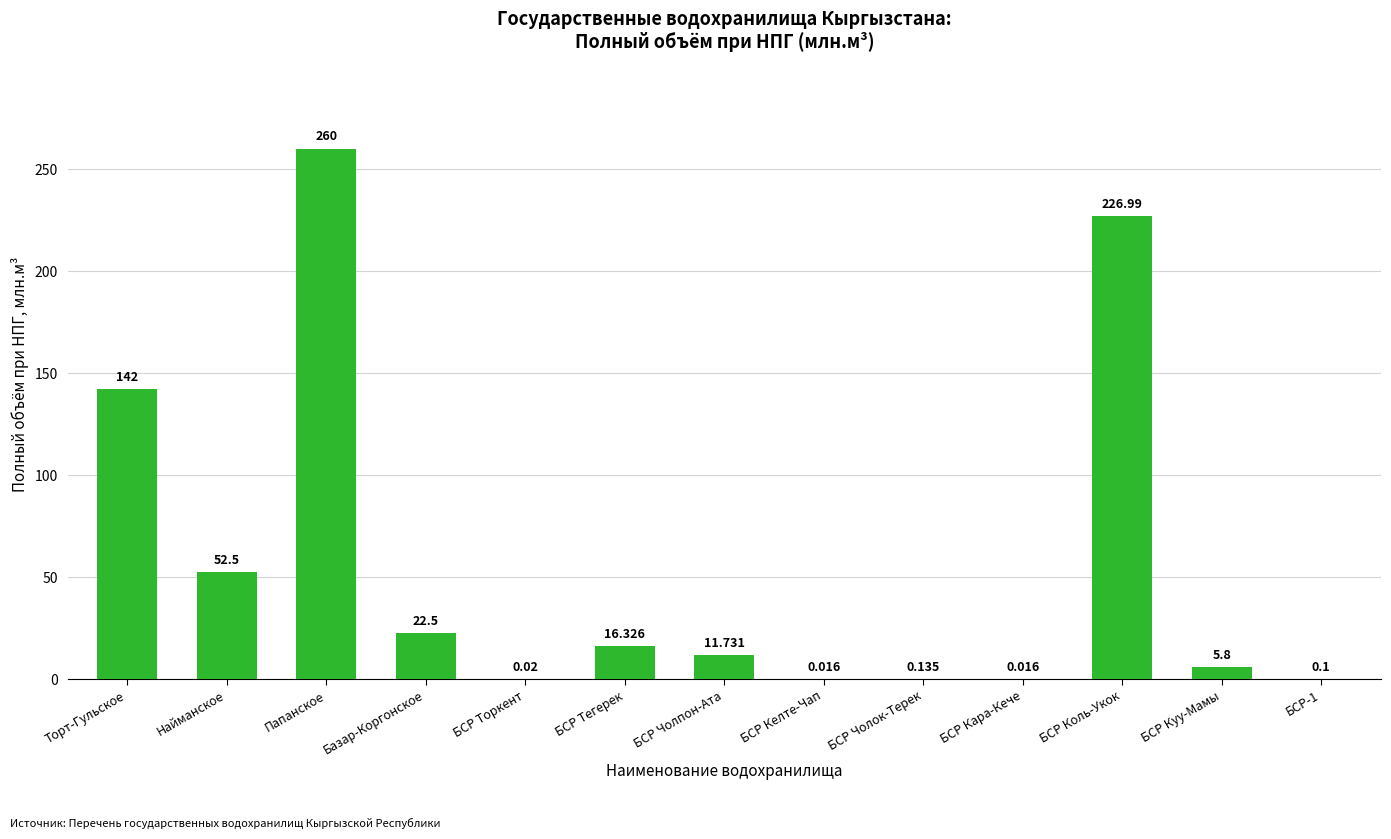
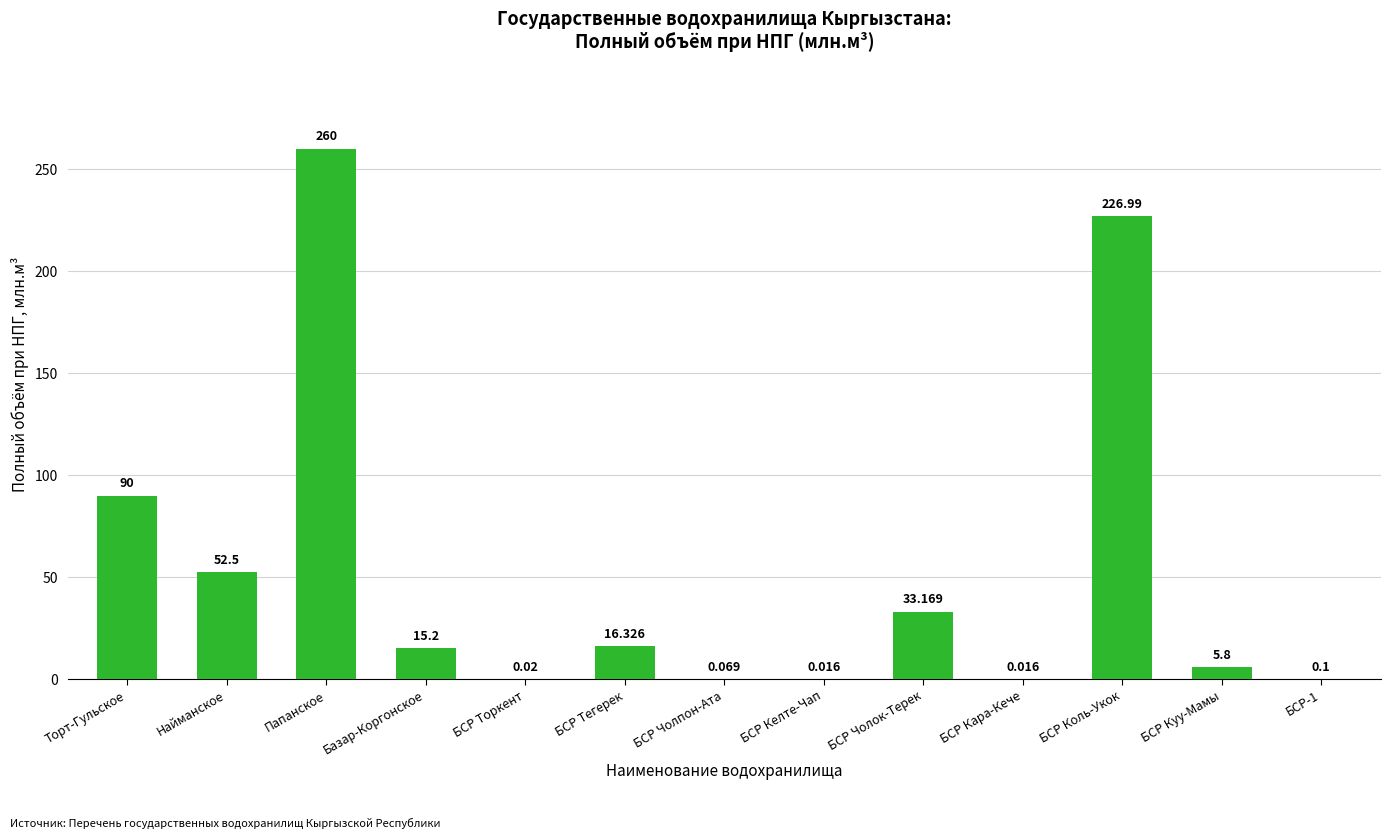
Торт-Гульское: 142 -> 90
Базар-Коргонское: 22.5 -> 15.2
БСР Чолпон-Ата: 11.731 -> 0.069
БСР Чолок-Терек: 0.135 -> 33.169
